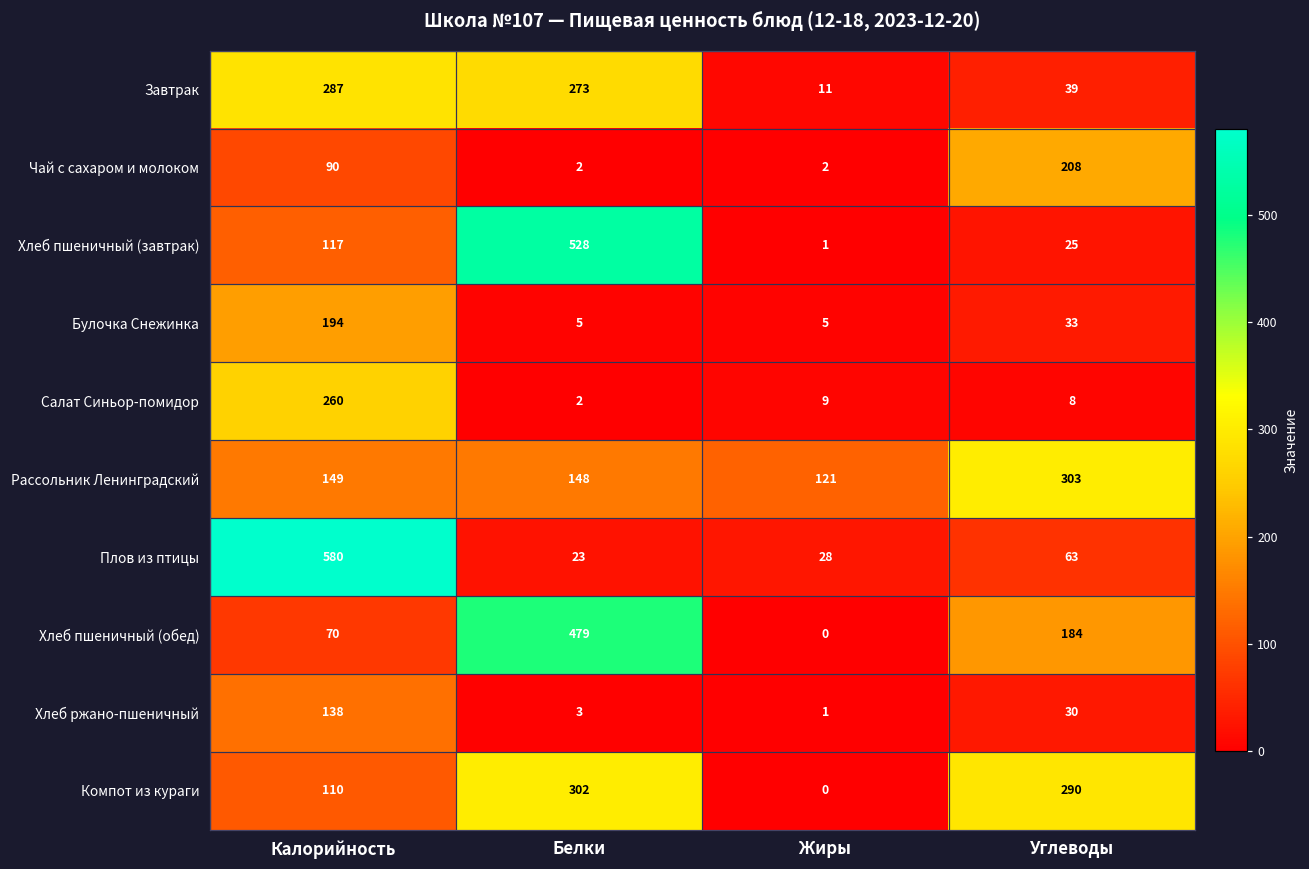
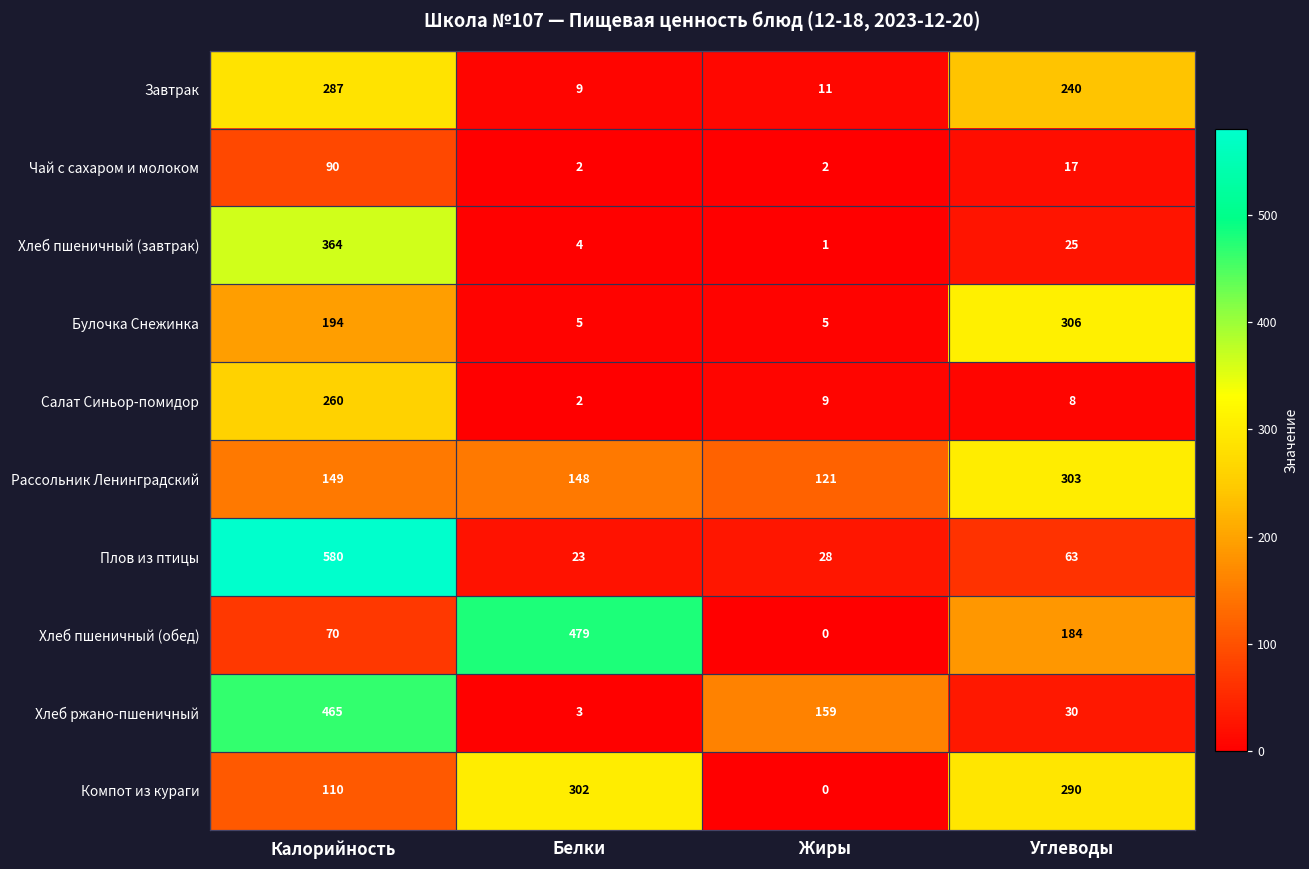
Завтрак, Белки: 273 -> 9
Завтрак, Углеводы: 39 -> 240
Чай с сахаром и молоком, Углеводы: 208 -> 17
Хлеб пшеничный (завтрак), Калорийность: 117 -> 364
Хлеб пшеничный (завтрак), Белки: 528 -> 4
Булочка Снежинка, Углеводы: 33 -> 306
Хлеб ржано-пшеничный, Калорийность: 138 -> 465
Хлеб ржано-пшеничный, Жиры: 1 -> 159
